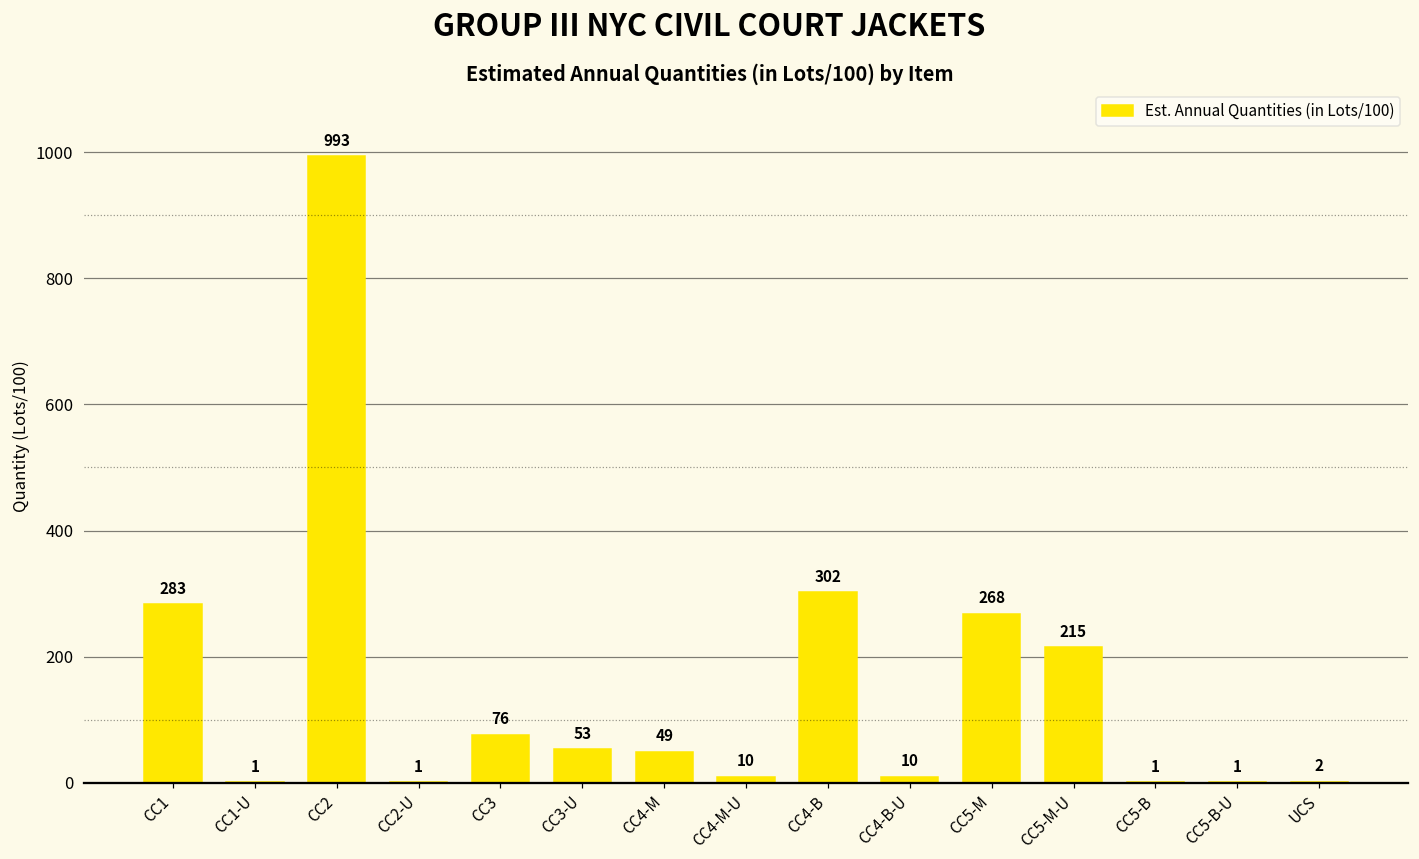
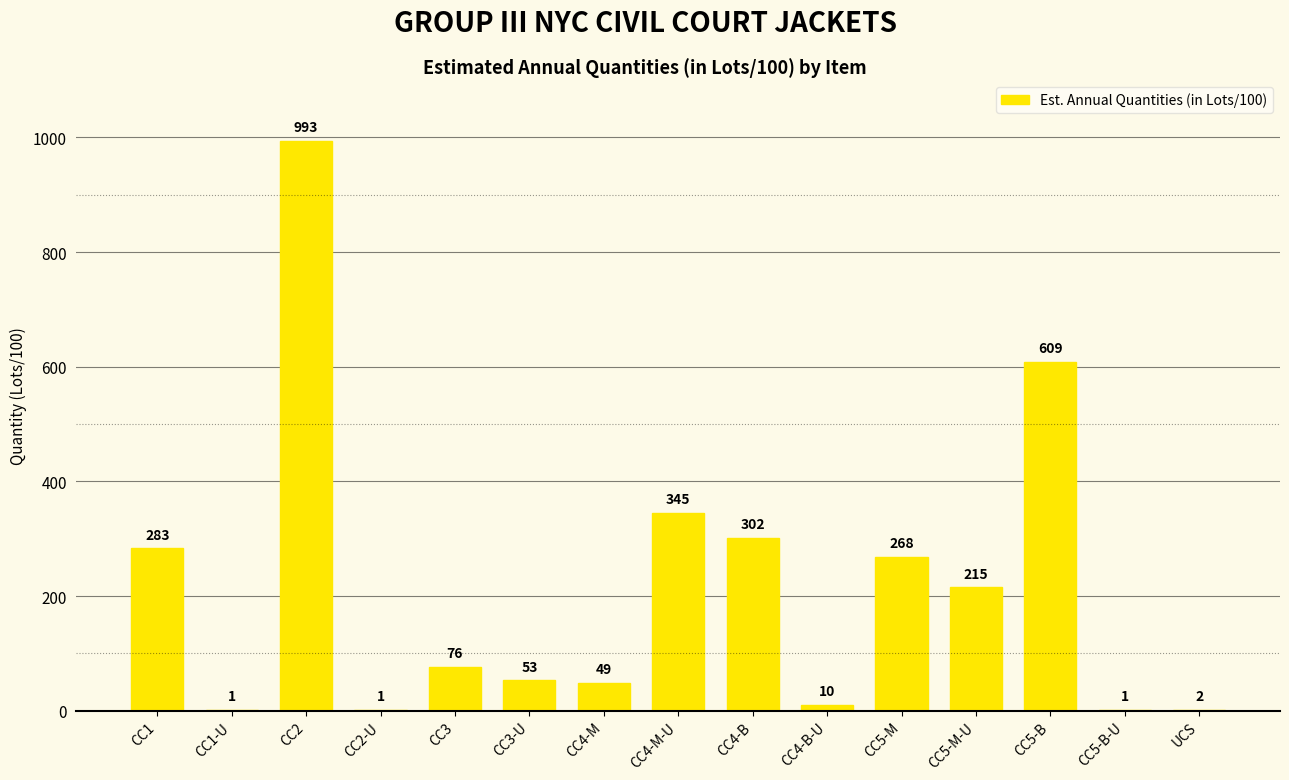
CC4-M-U: 10 -> 345
CC5-B: 1 -> 609
